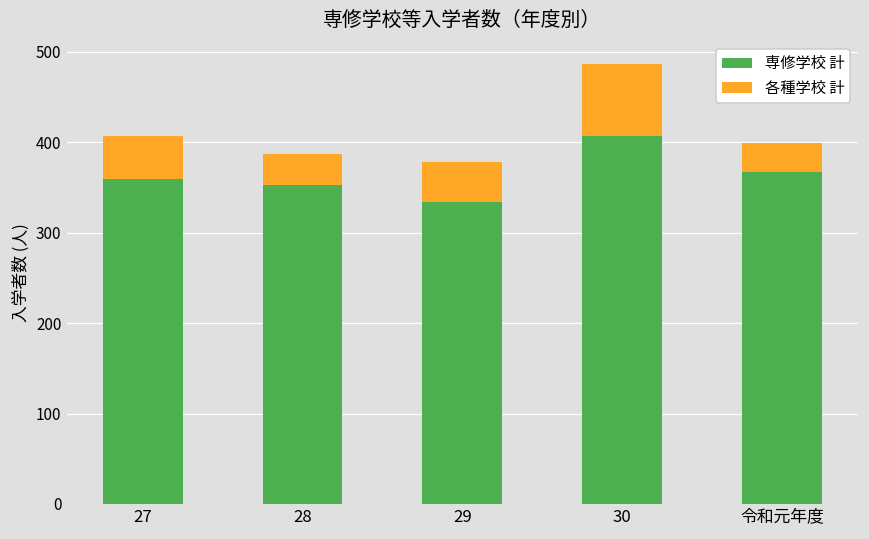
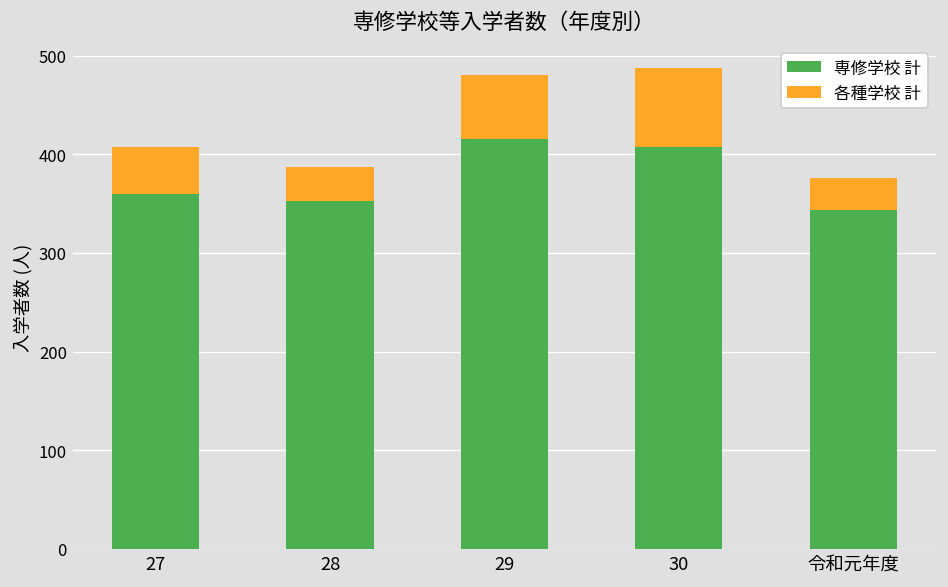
専修学校 計, 29: 330 -> 420
各種学校 計, 29: 40 -> 60
専修学校 計, 令和元年度: 370 -> 340
